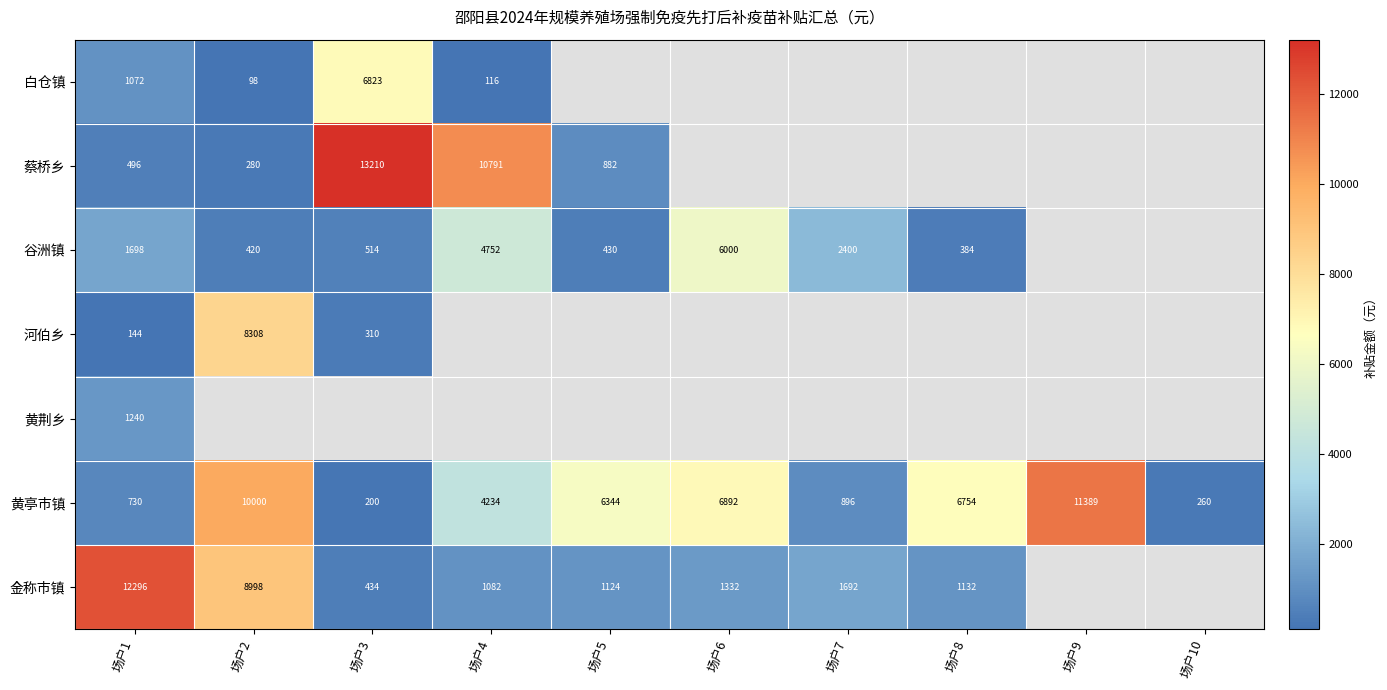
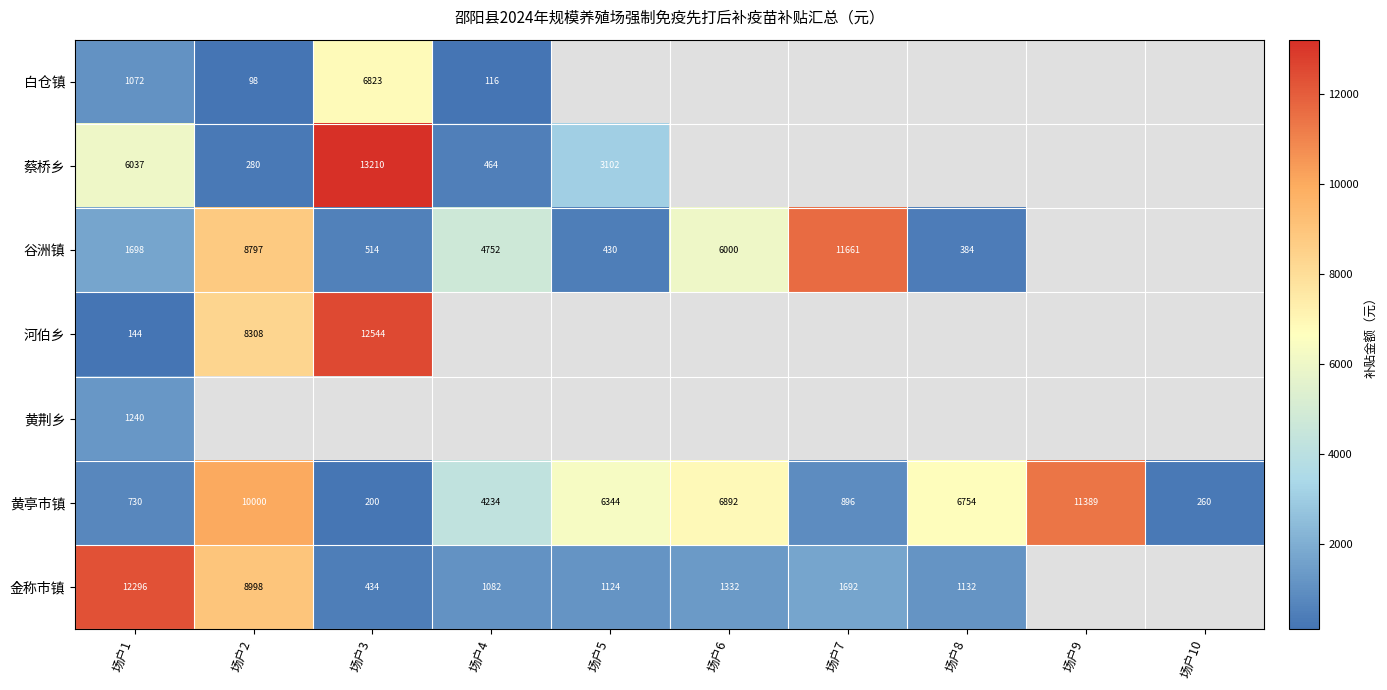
蔡桥乡, 场户1: 496 -> 6037
蔡桥乡, 场户4: 10791 -> 464
蔡桥乡, 场户5: 882 -> 3102
谷洲镇, 场户2: 420 -> 8797
谷洲镇, 场户7: 2400 -> 11661
河伯乡, 场户3: 310 -> 12544
